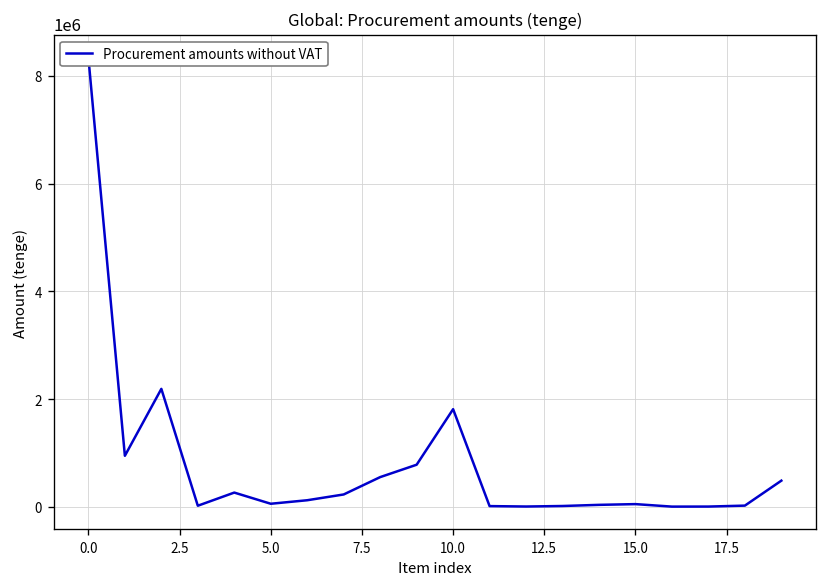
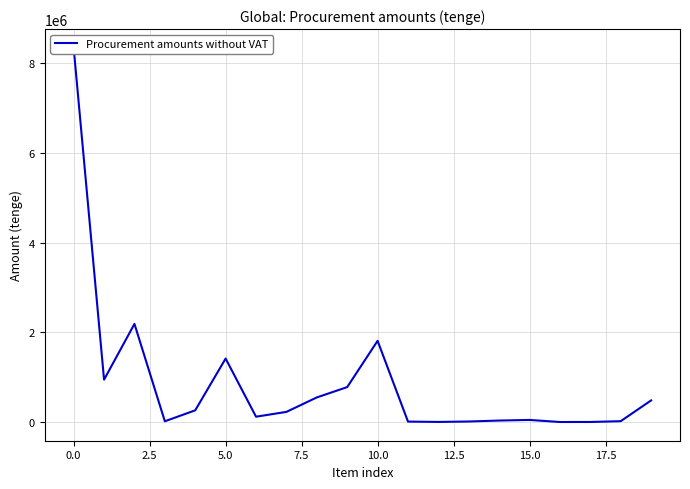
5.0: 100000 -> 1400000
